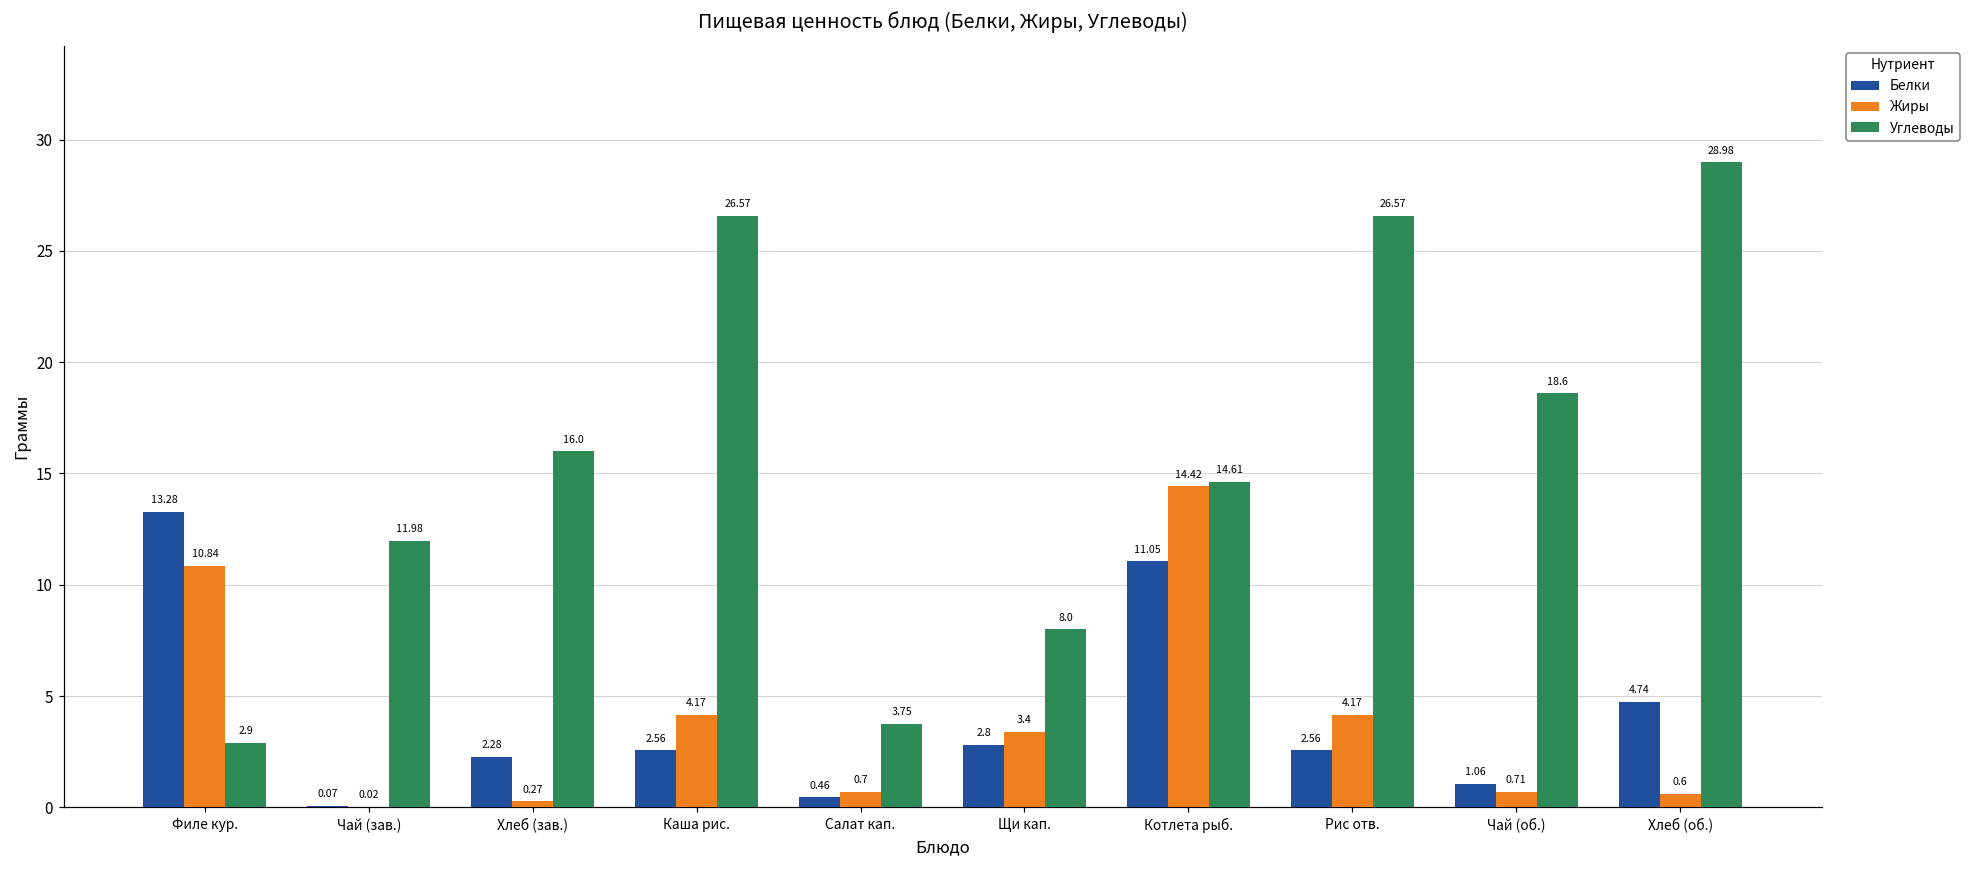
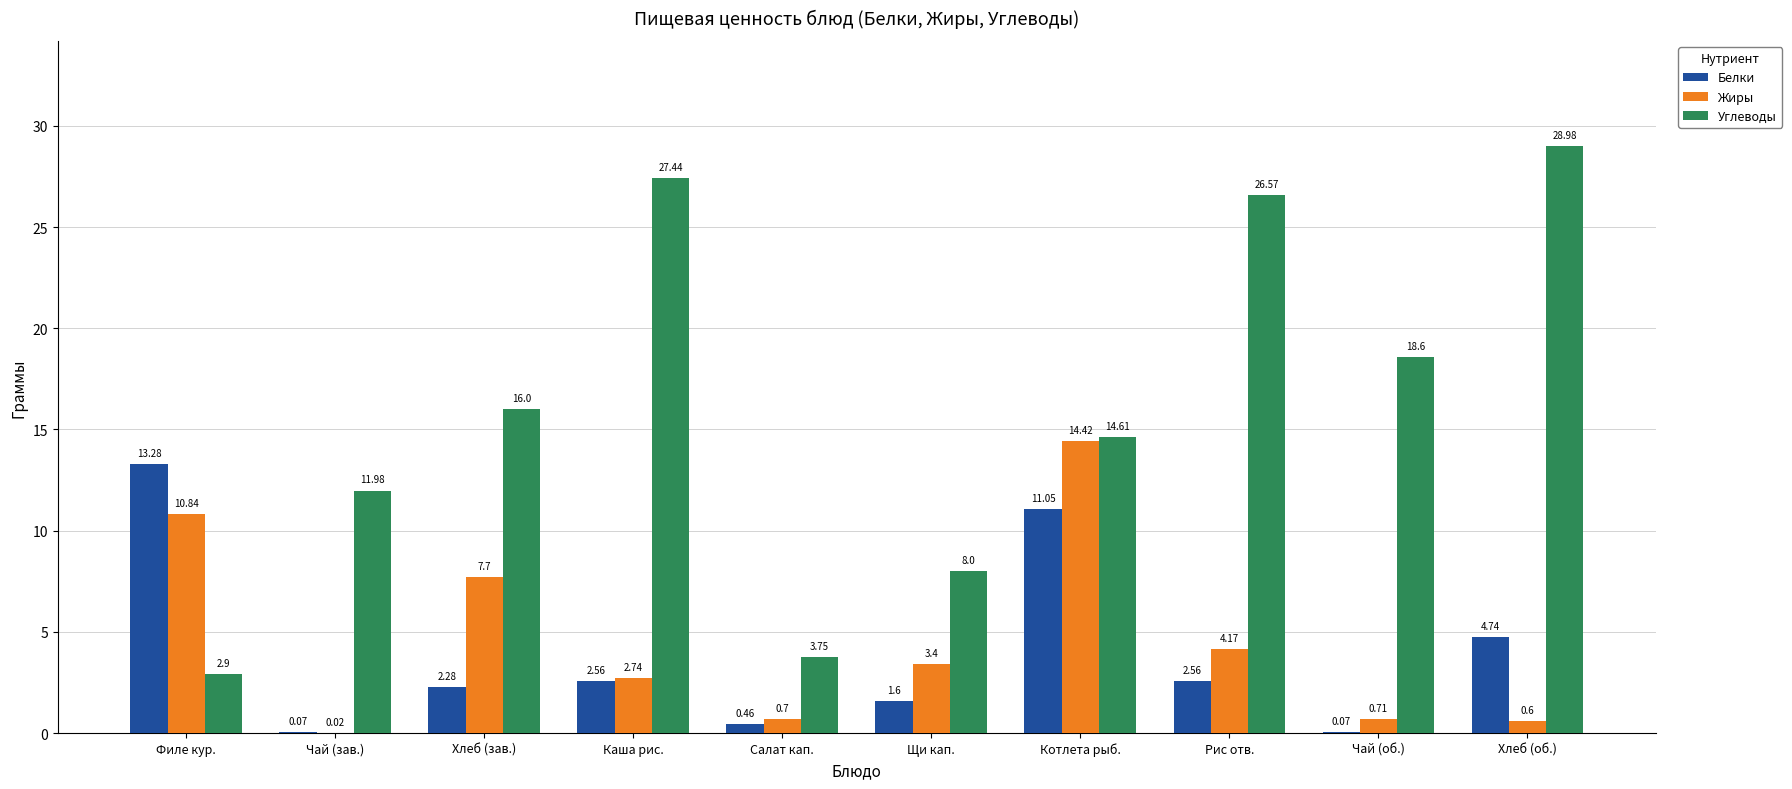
Жиры, Хлеб (зав.): 0.27 -> 7.7
Жиры, Каша рис.: 4.17 -> 2.74
Углеводы, Каша рис.: 26.57 -> 27.44
Белки, Щи кап.: 2.8 -> 1.6
Белки, Чай (об.): 1.06 -> 0.07
